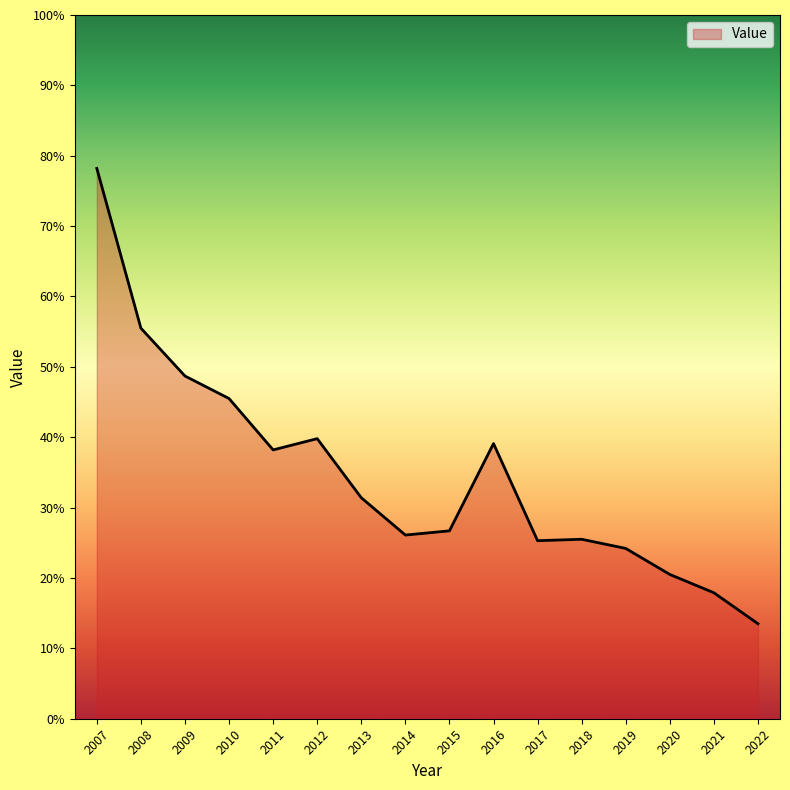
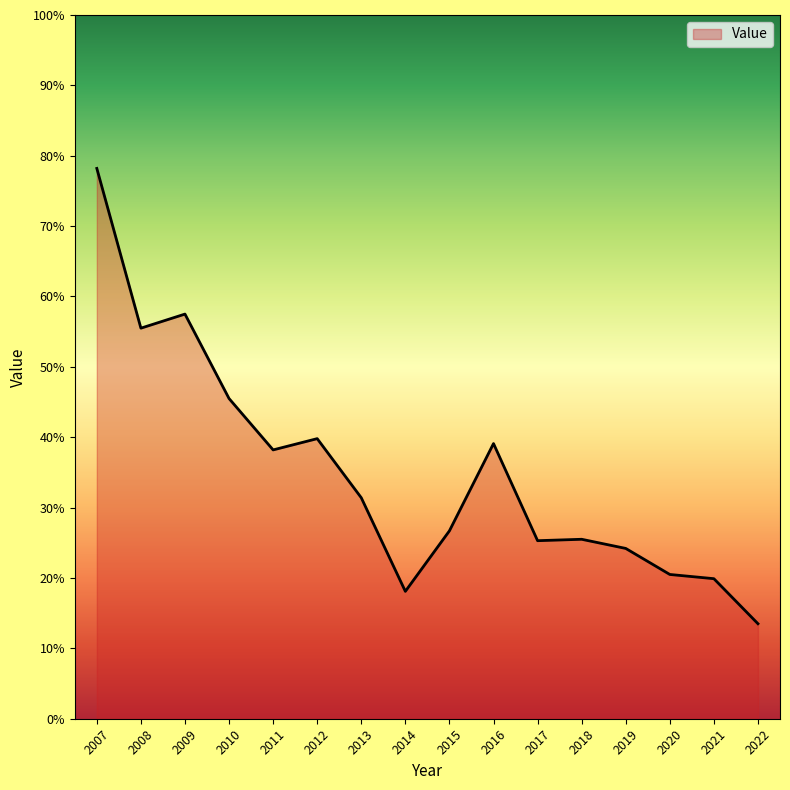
2009: 49% -> 58%
2014: 26% -> 18%
2021: 18% -> 20%
